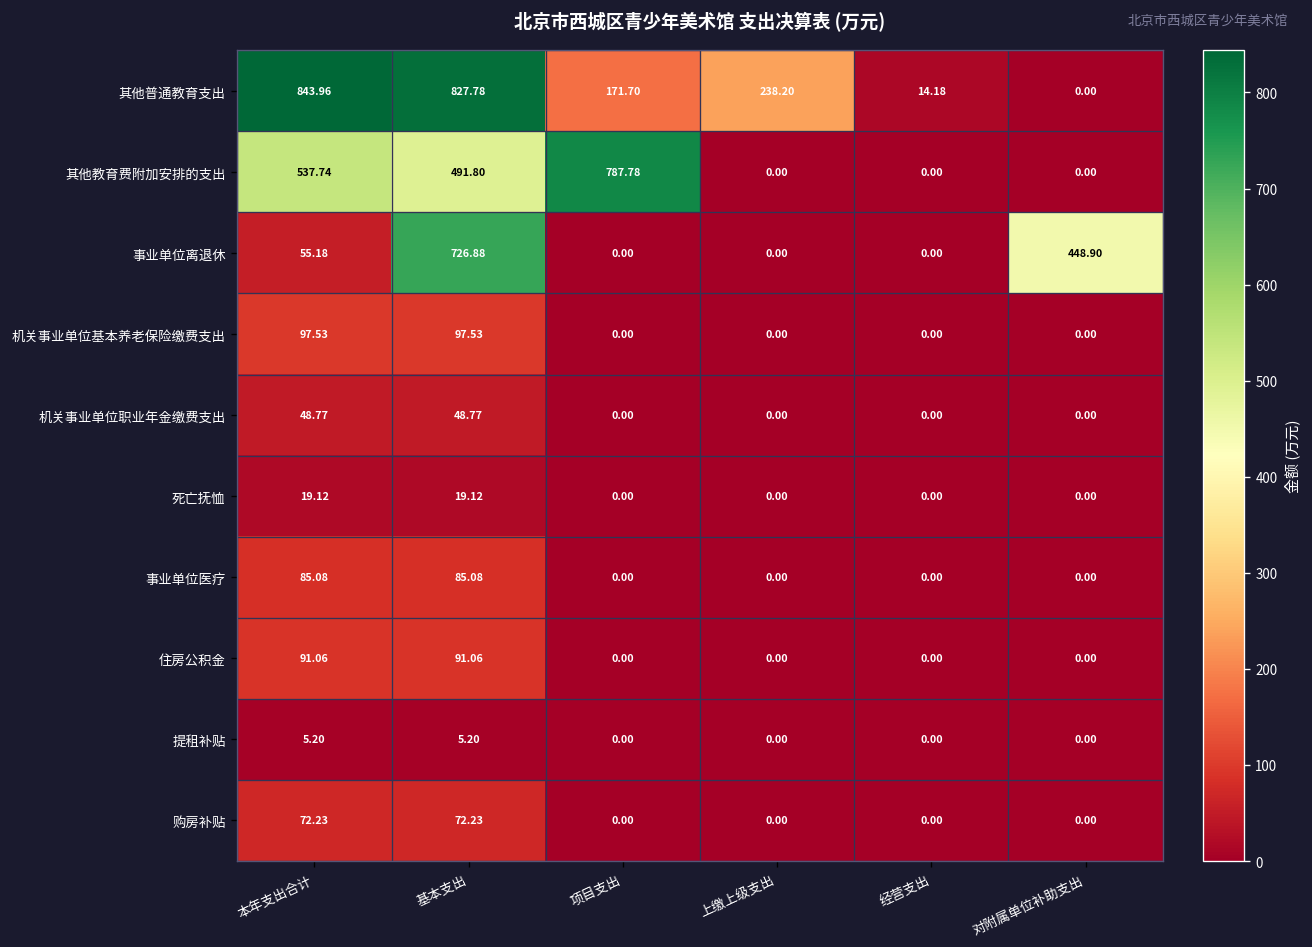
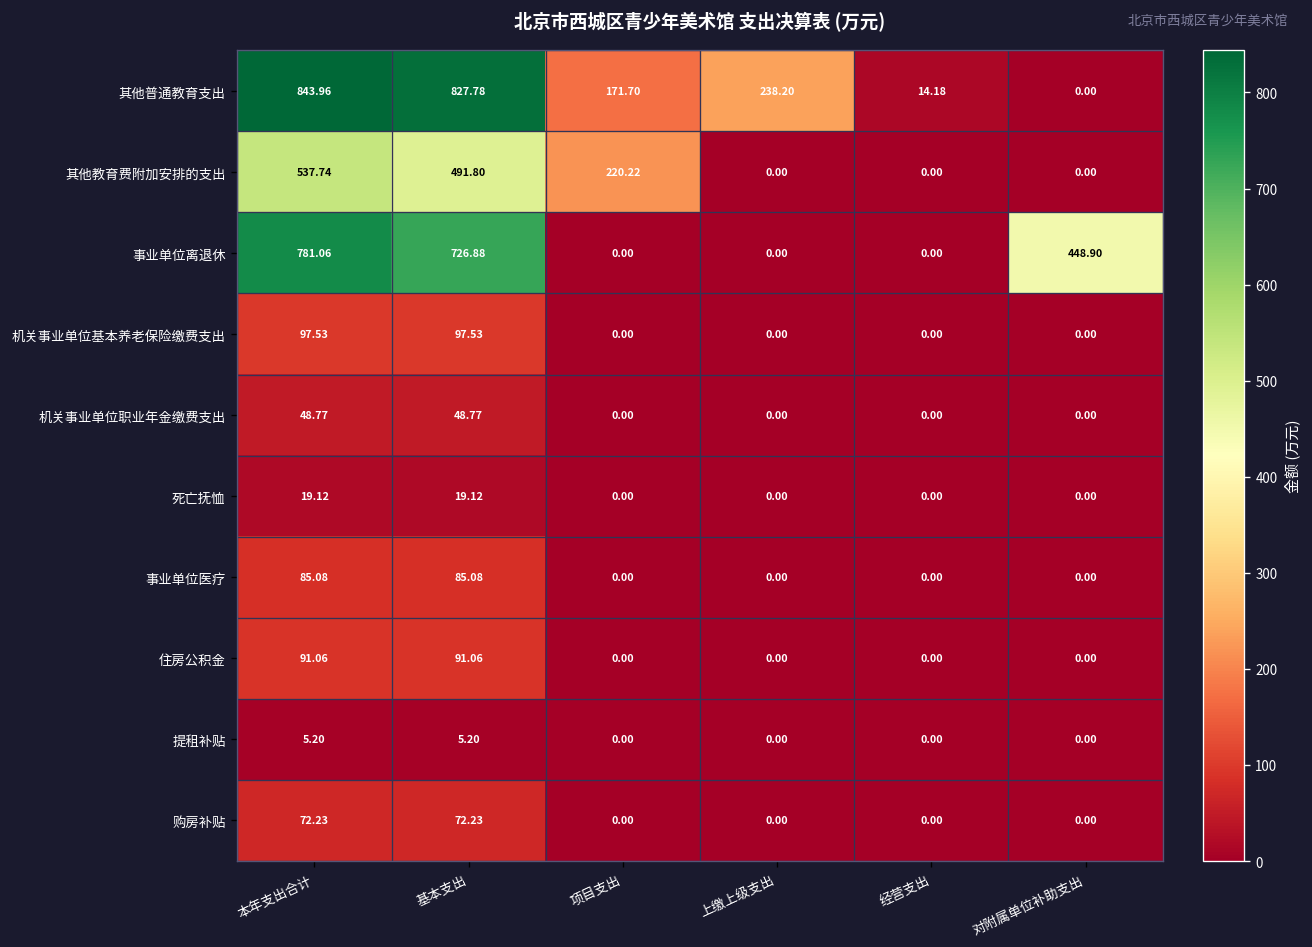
其他教育费附加安排的支出, 项目支出: 787.78 -> 220.22
事业单位离退休, 本年支出合计: 55.18 -> 781.06
